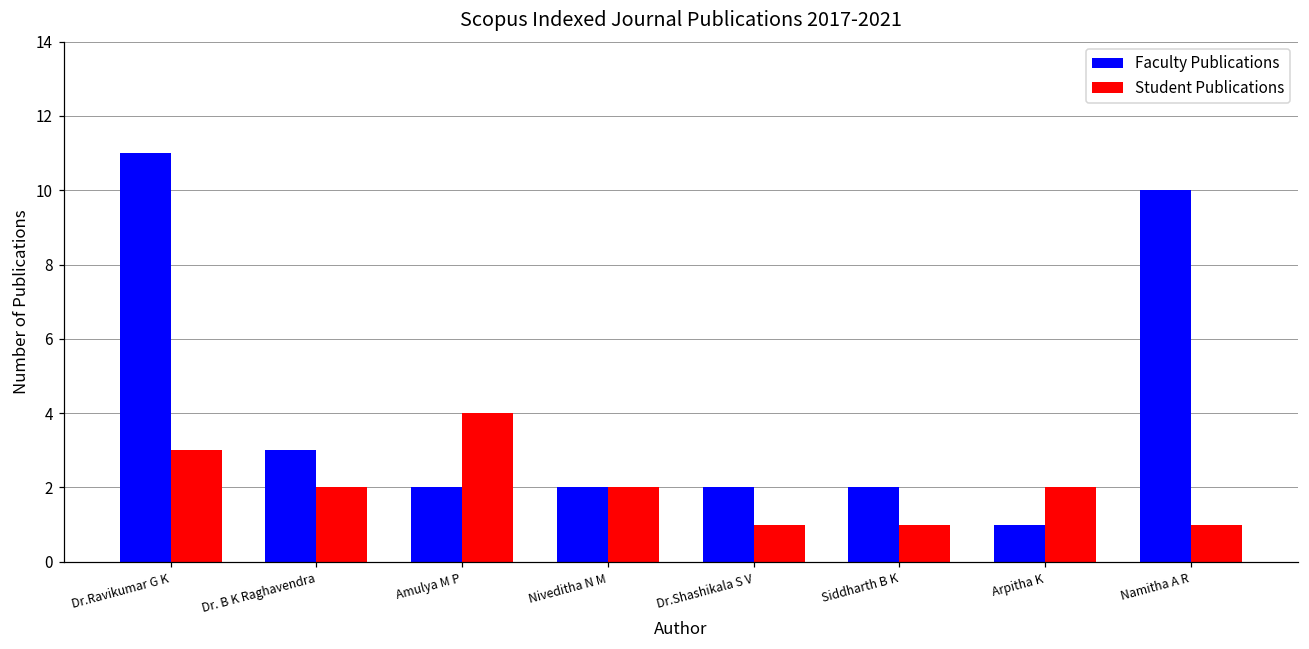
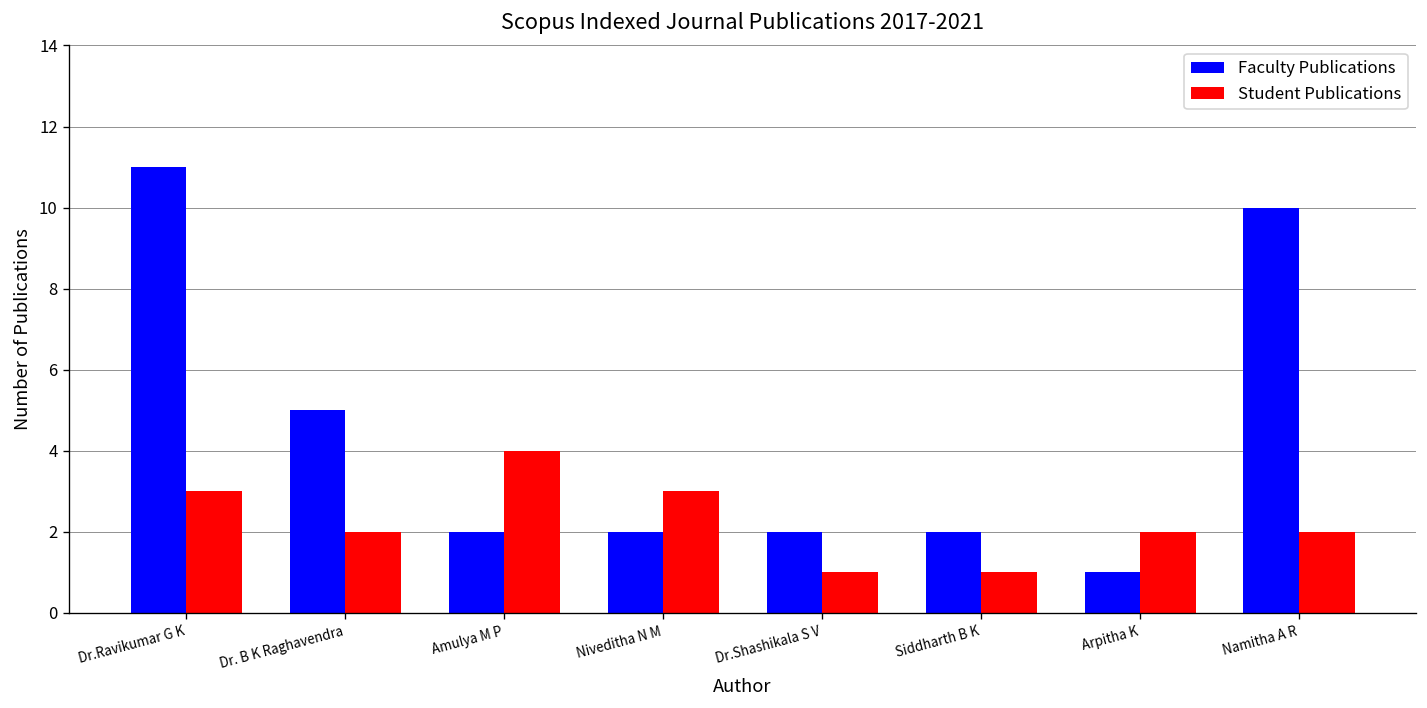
Faculty Publications, Dr. B K Raghavendra: 3 -> 5
Student Publications, Niveditha N M: 2 -> 3
Student Publications, Namitha A R: 1 -> 2
